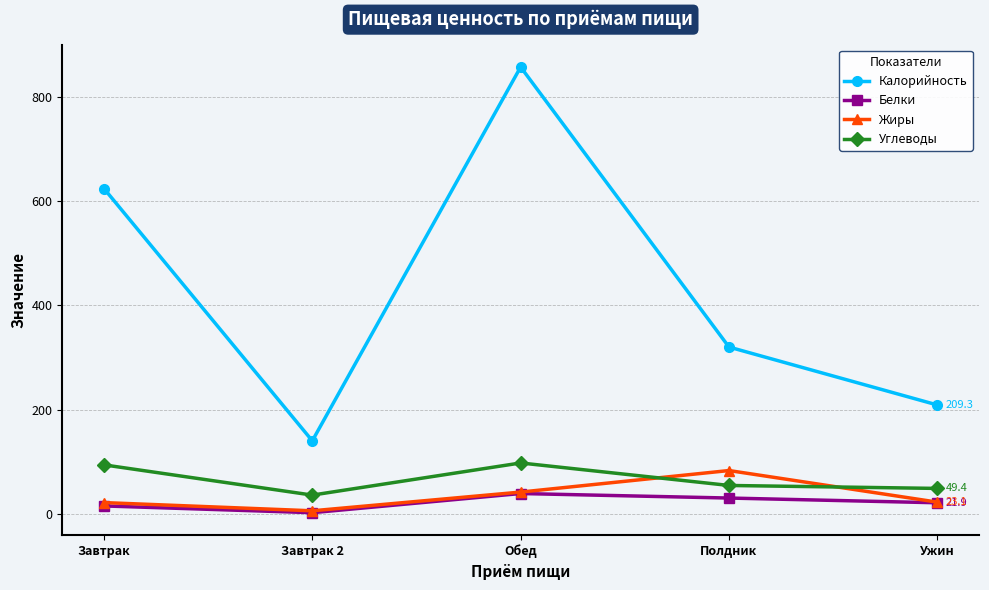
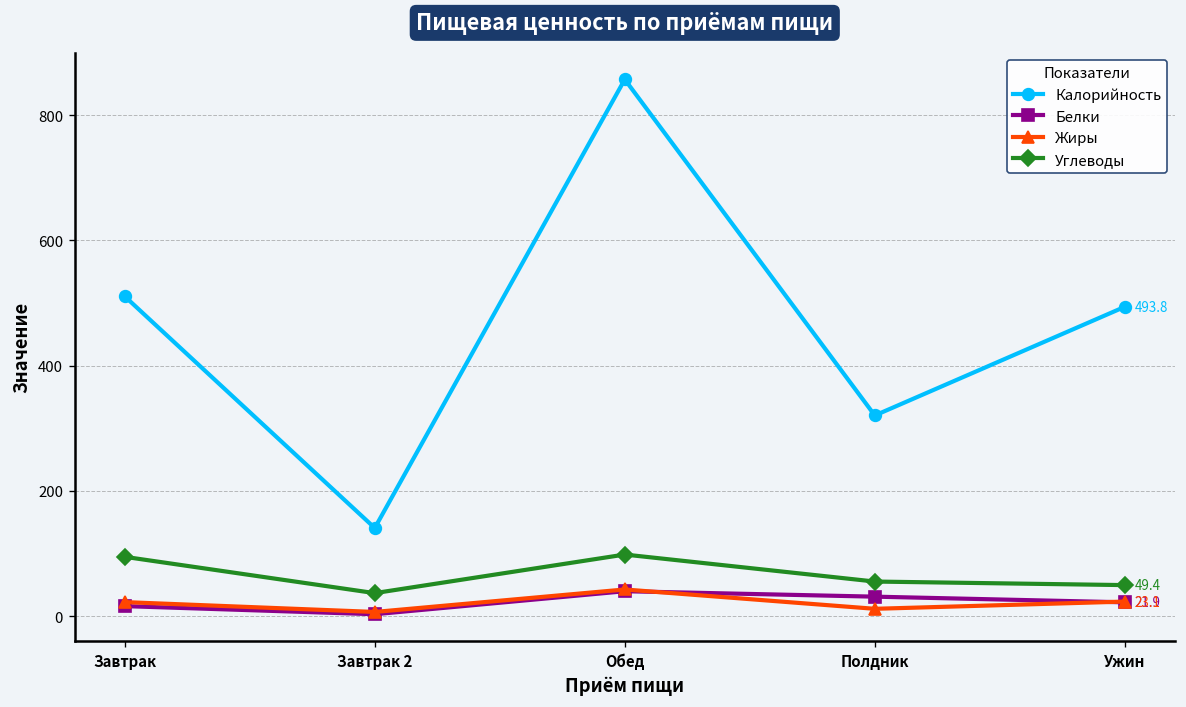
Калорийность, Завтрак: 620 -> 510
Жиры, Полдник: 80 -> 10
Калорийность, Ужин: 209.3 -> 493.8
